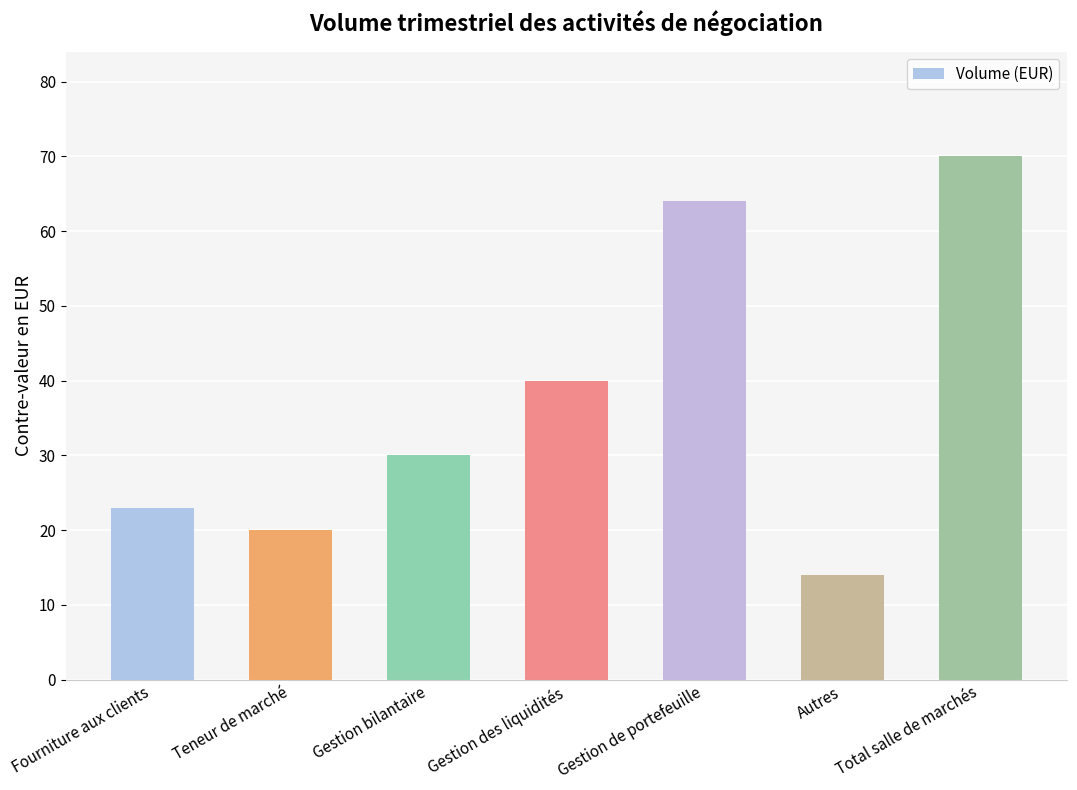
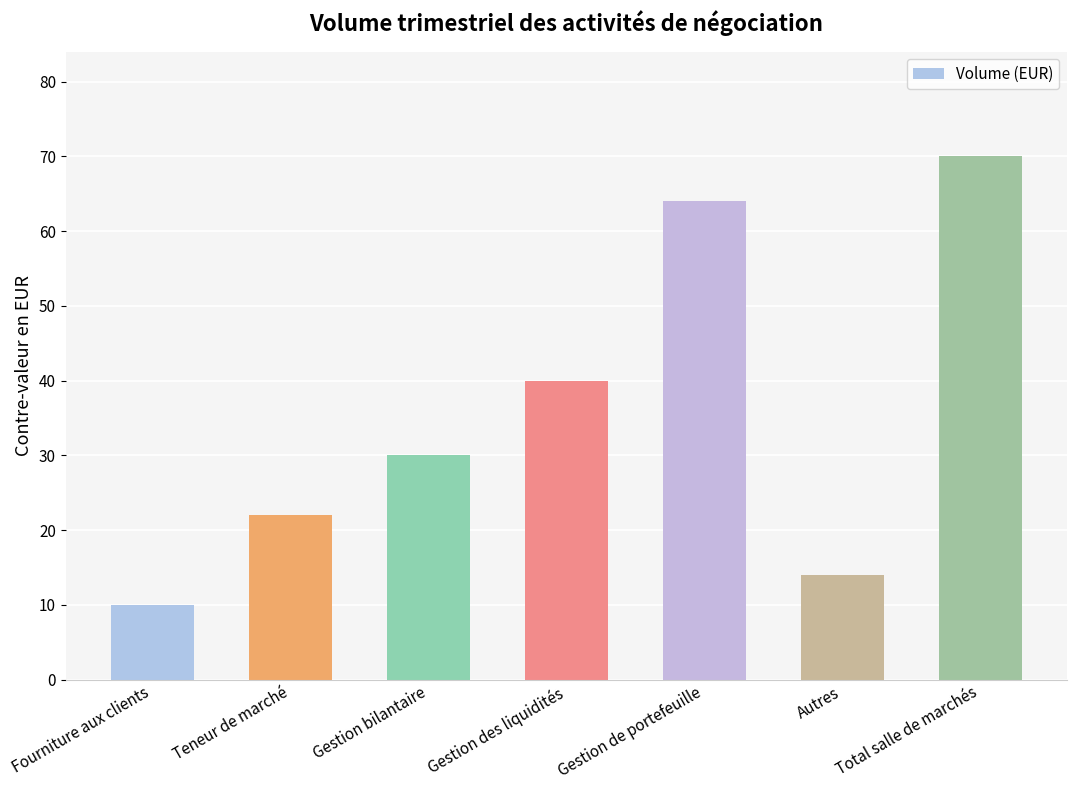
Fourniture aux clients: 23 -> 10
Teneur de marché: 20 -> 22
